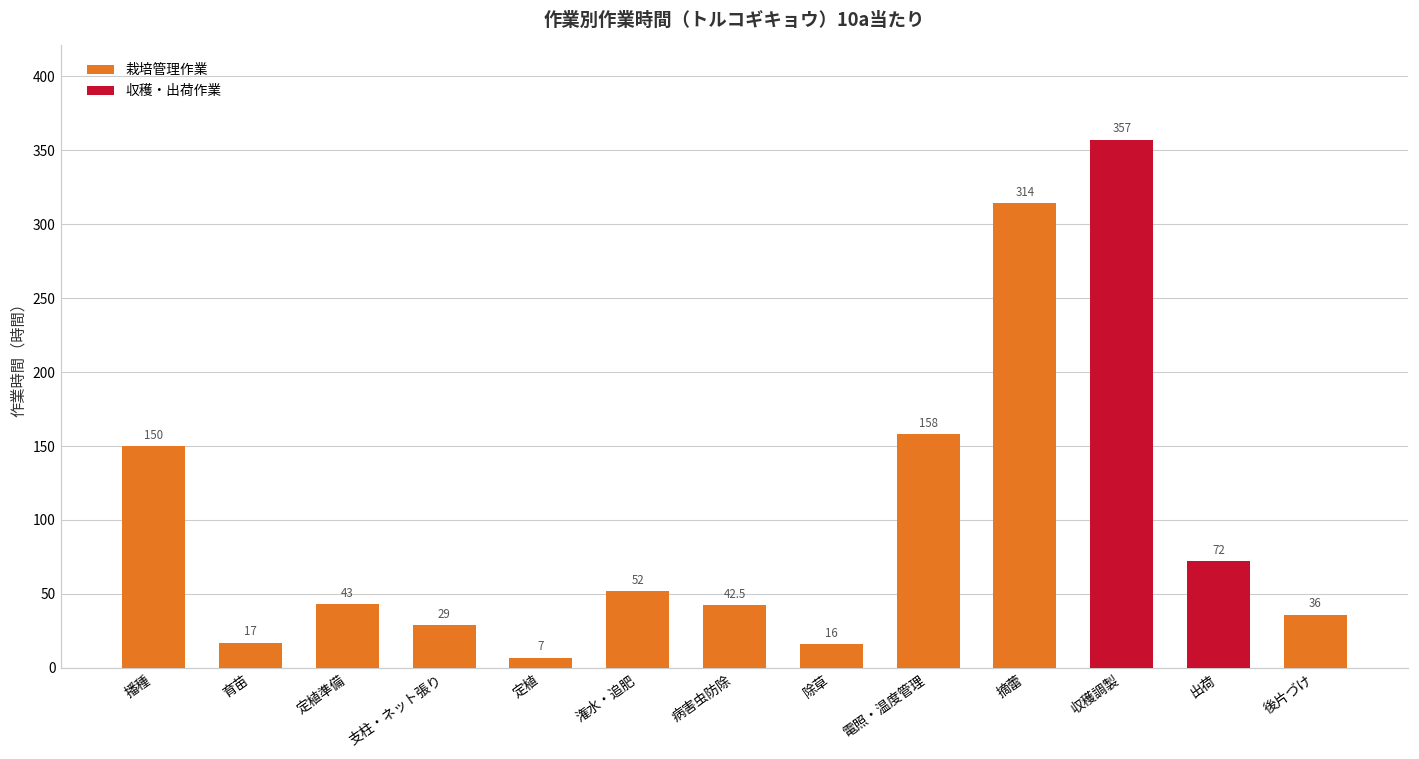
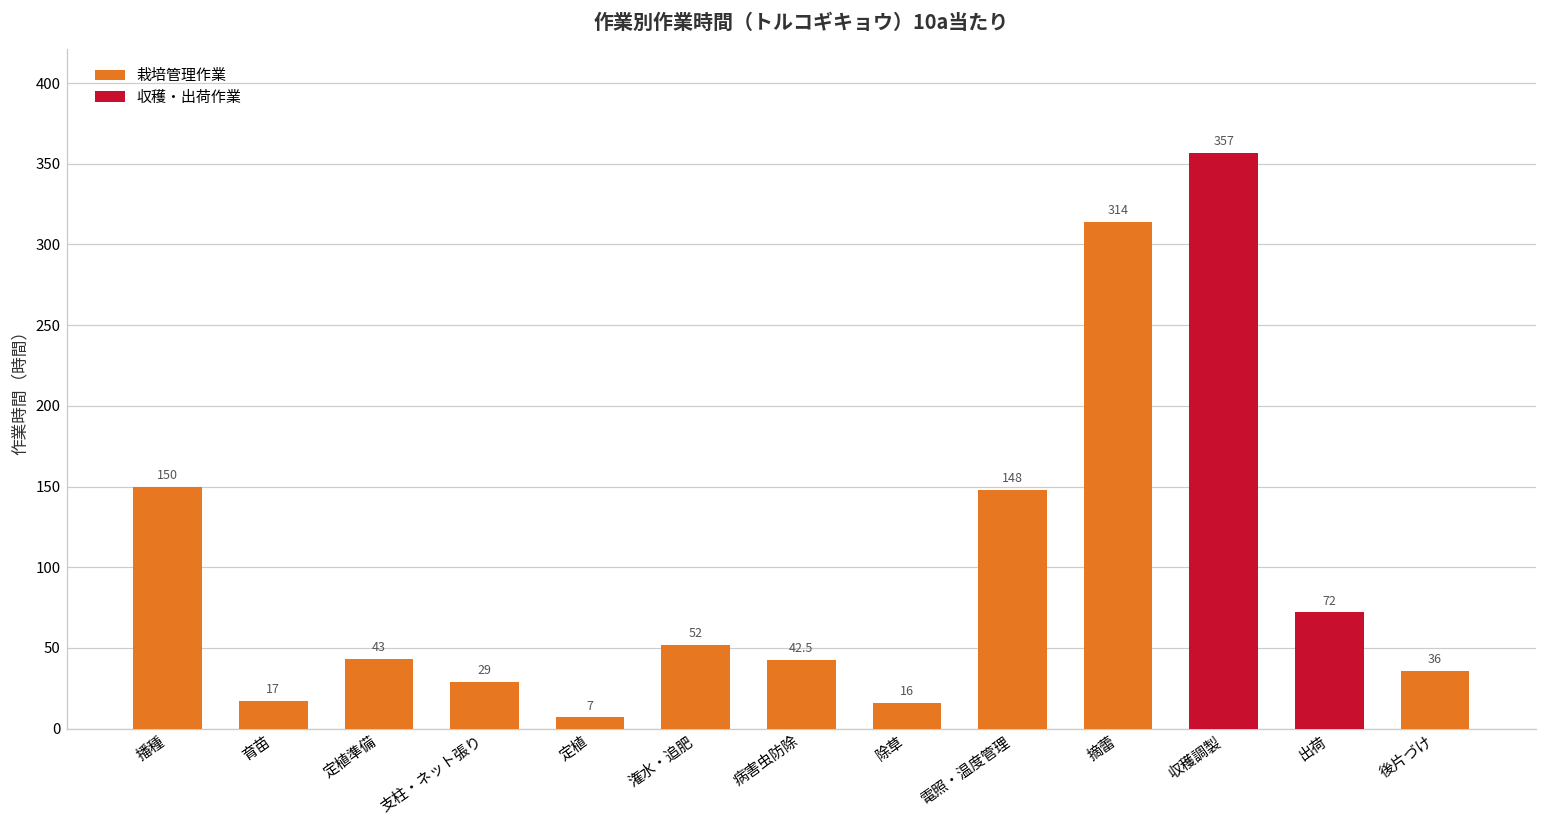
電照・温度管理: 158 -> 148
